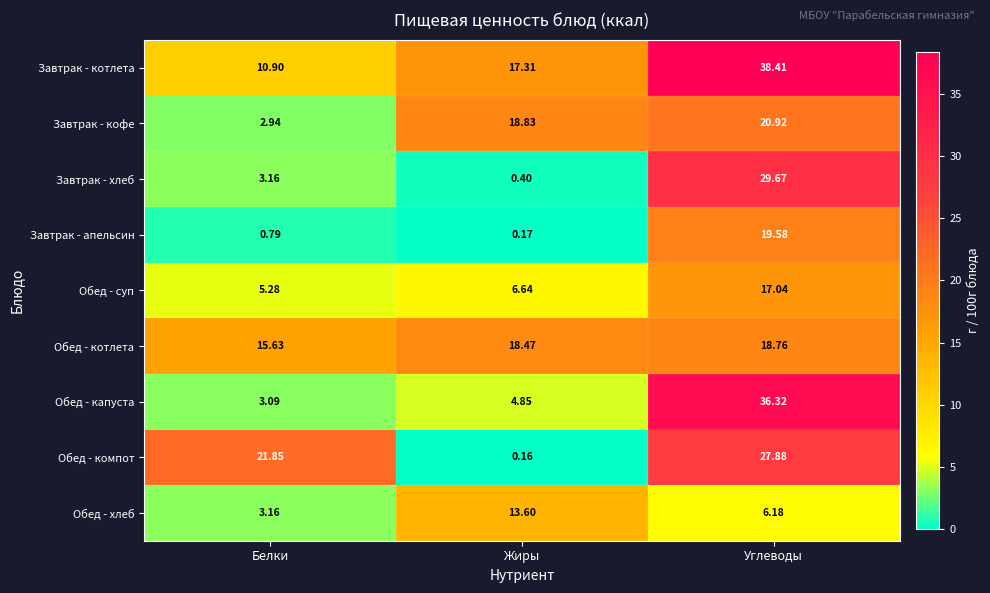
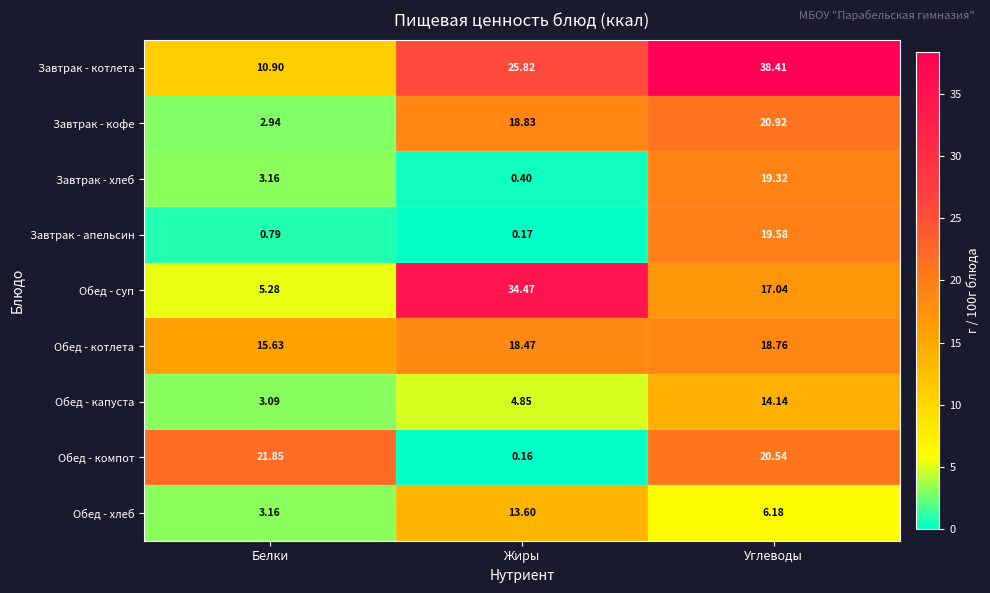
Завтрак - котлета, Жиры: 17.31 -> 25.82
Завтрак - хлеб, Углеводы: 29.67 -> 19.32
Обед - суп, Жиры: 6.64 -> 34.47
Обед - капуста, Углеводы: 36.32 -> 14.14
Обед - компот, Углеводы: 27.88 -> 20.54
